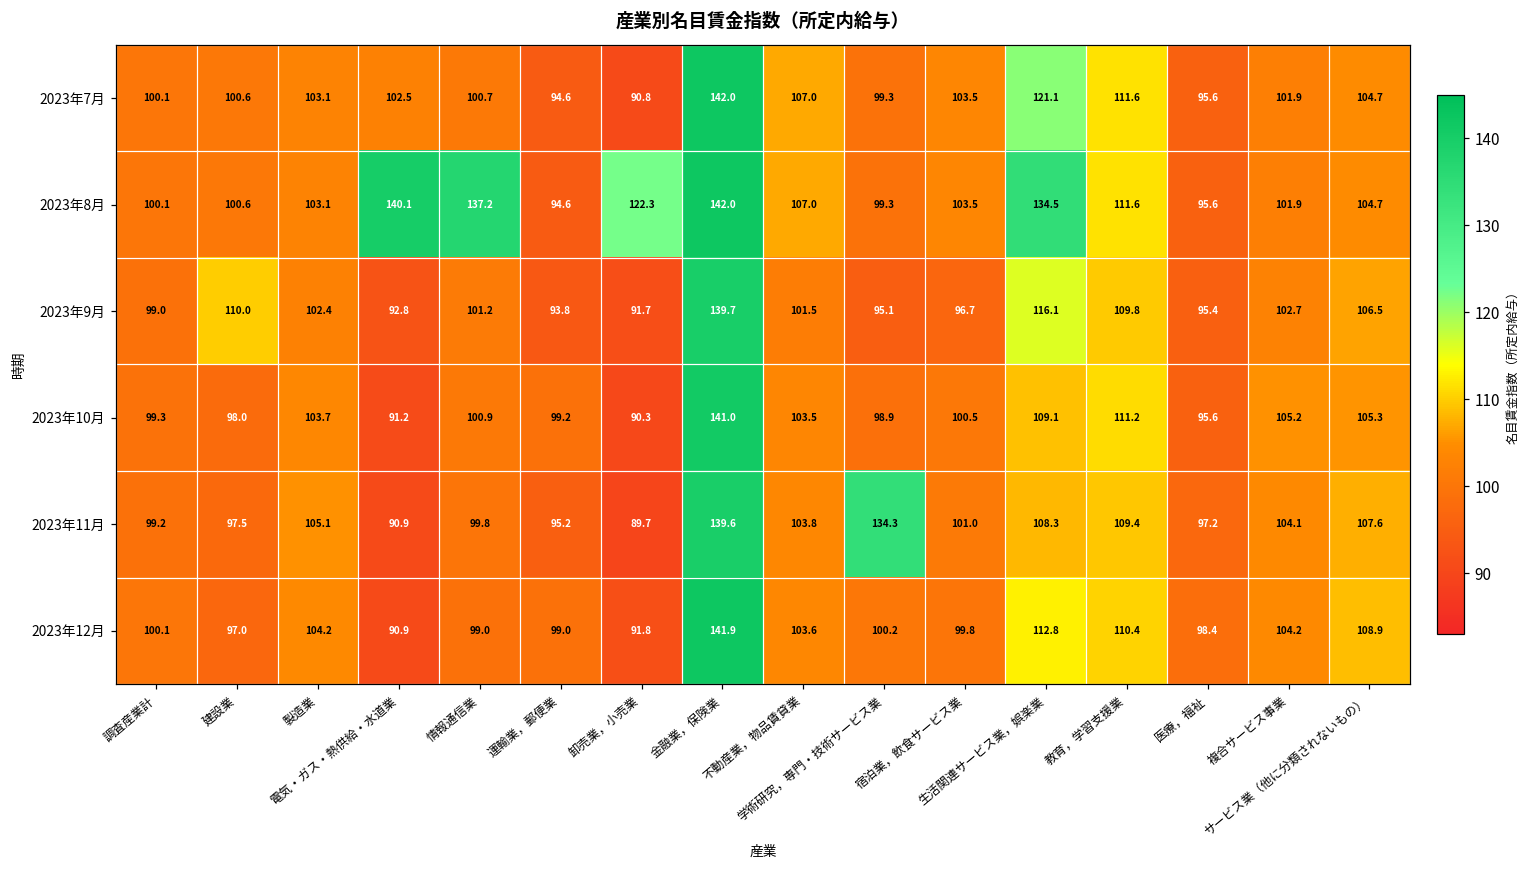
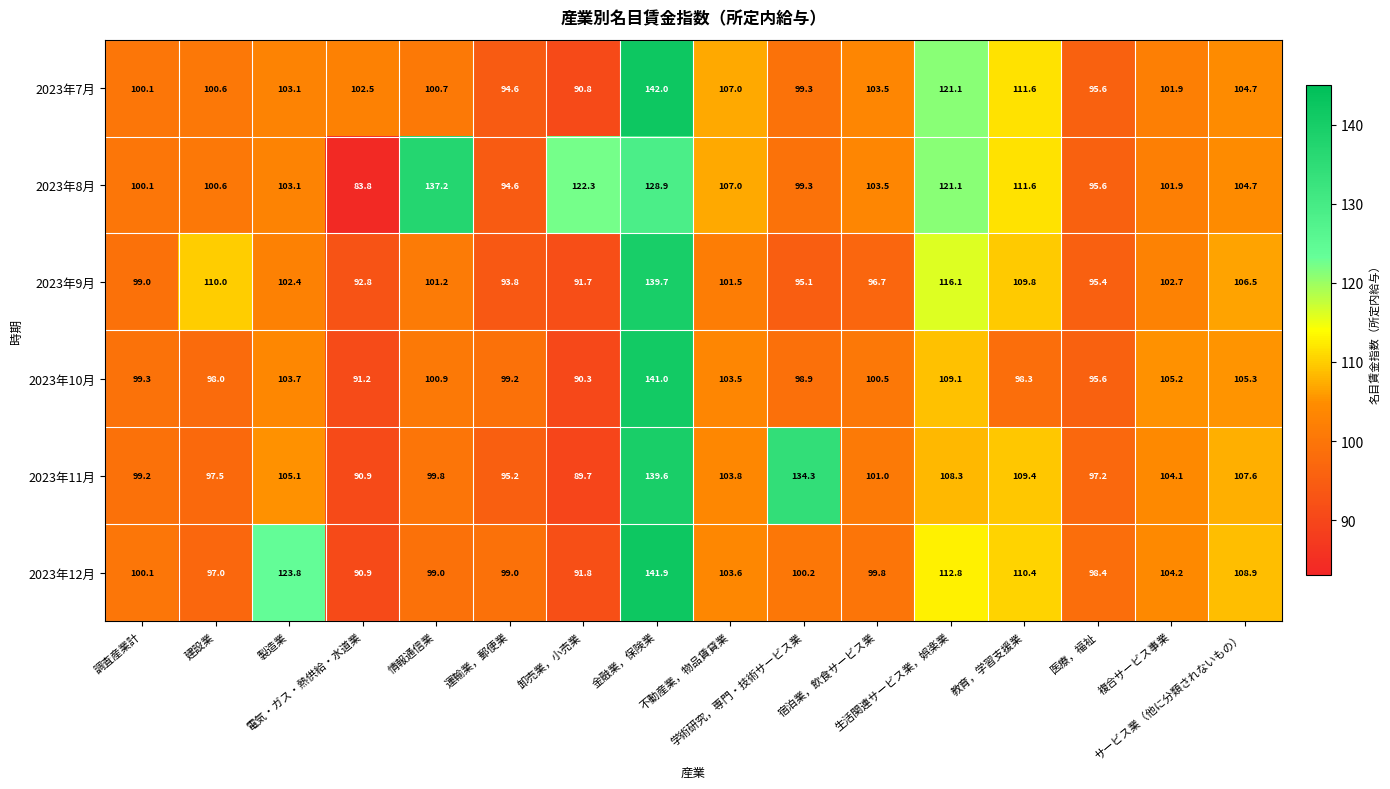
2023年8月, 電気・ガス・熱供給・水道業: 140.1 -> 83.8
2023年8月, 金融業，保険業: 142.0 -> 128.9
2023年8月, 生活関連サービス業，娯楽業: 134.5 -> 121.1
2023年10月, 教育，学習支援業: 111.2 -> 98.3
2023年12月, 製造業: 104.2 -> 123.8
